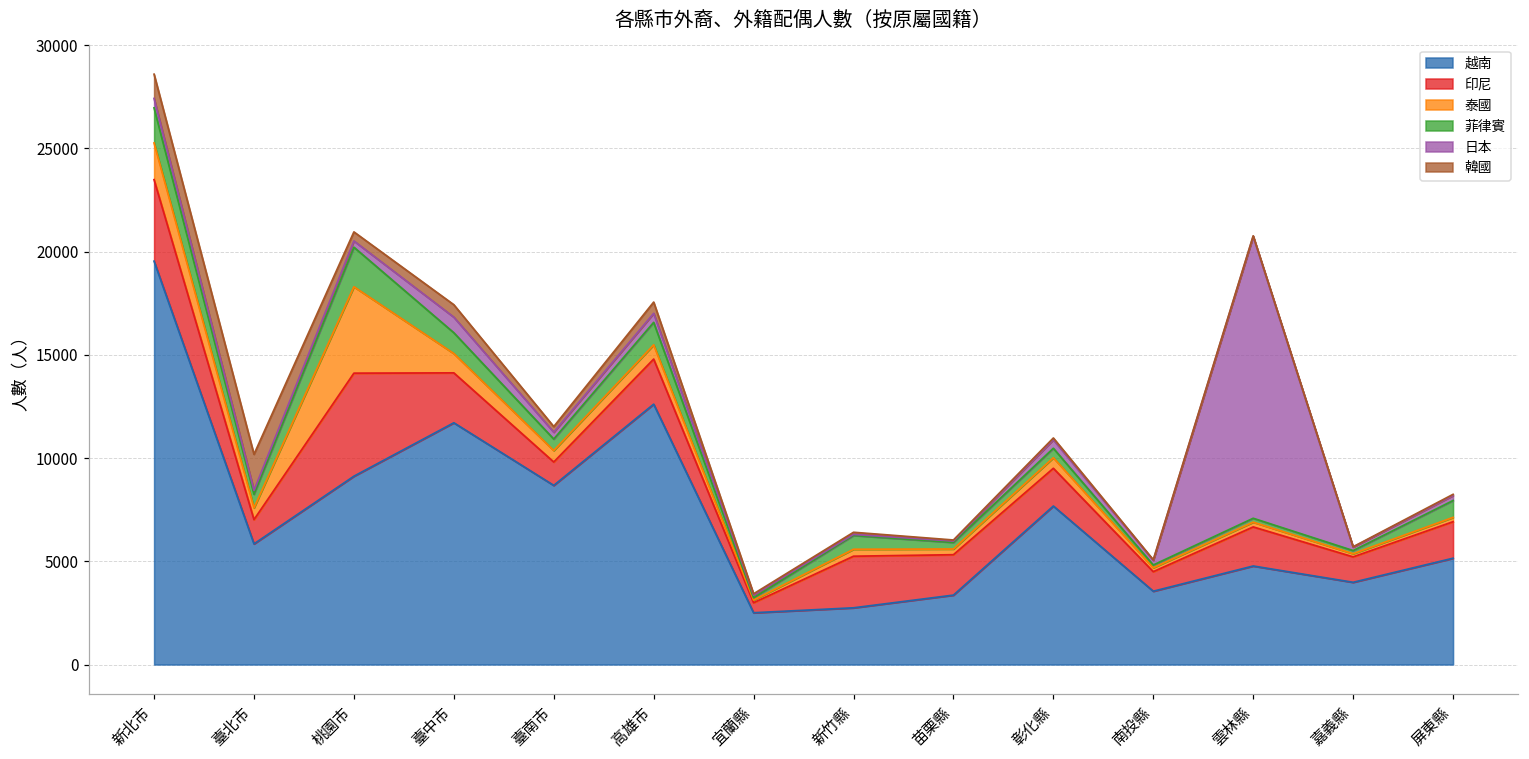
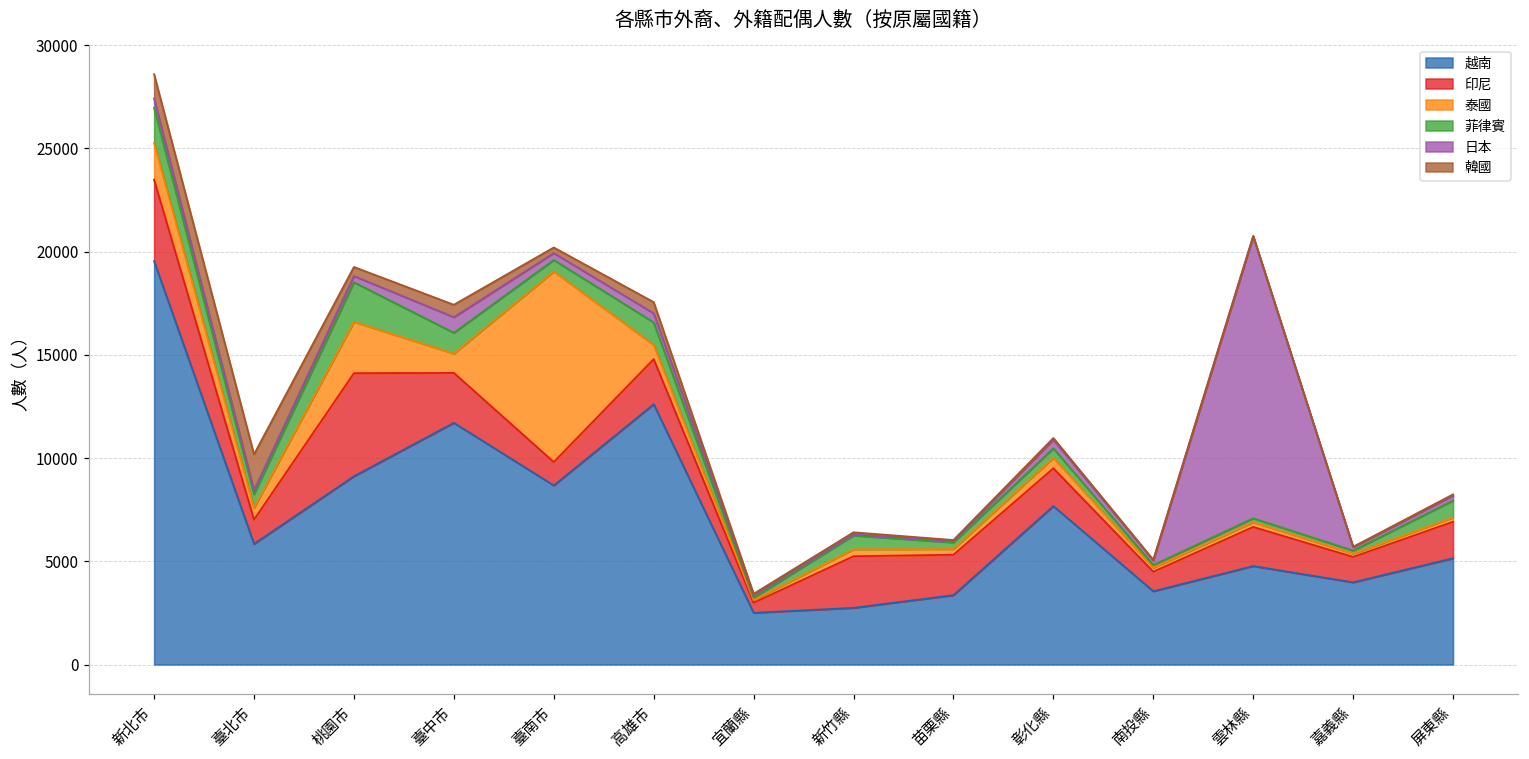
泰國, 桃園市: 4200 -> 2500
泰國, 臺南市: 600 -> 9200
